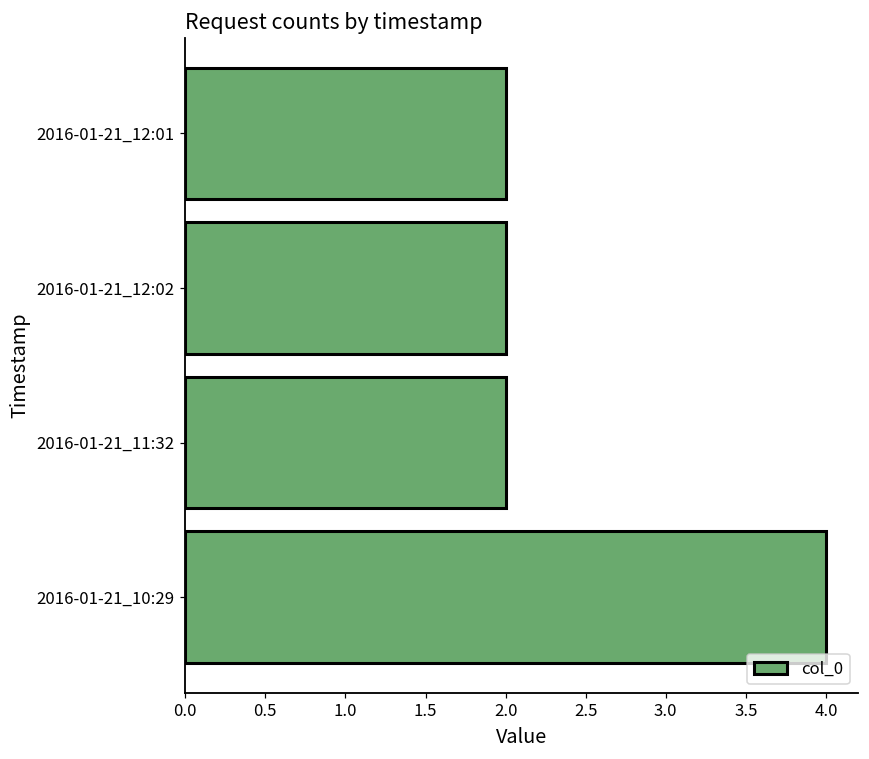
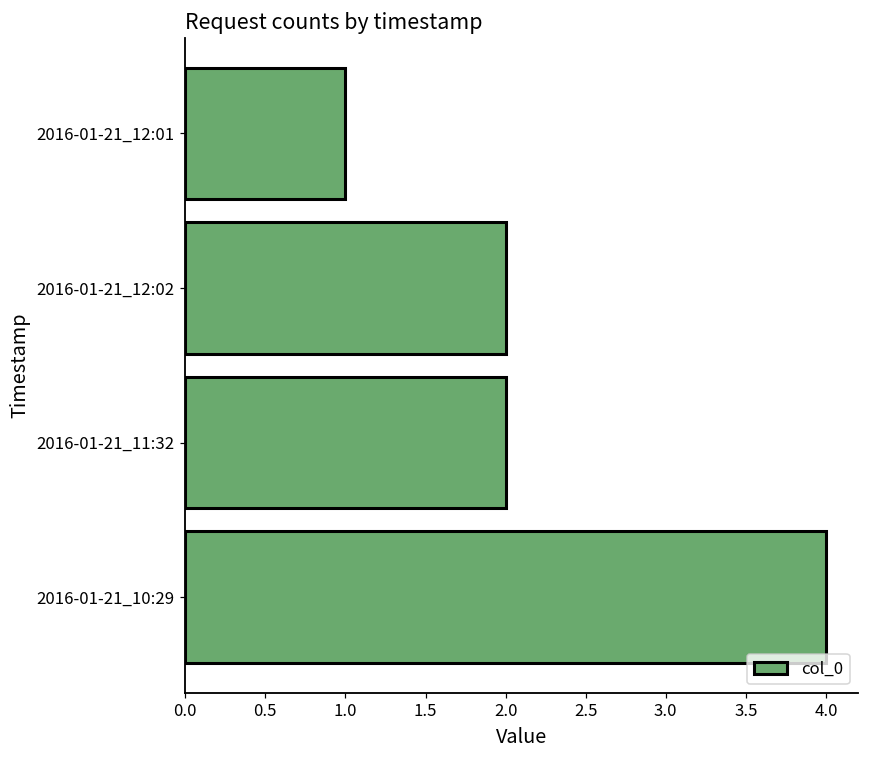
2016-01-21_12:01: 2 -> 1
